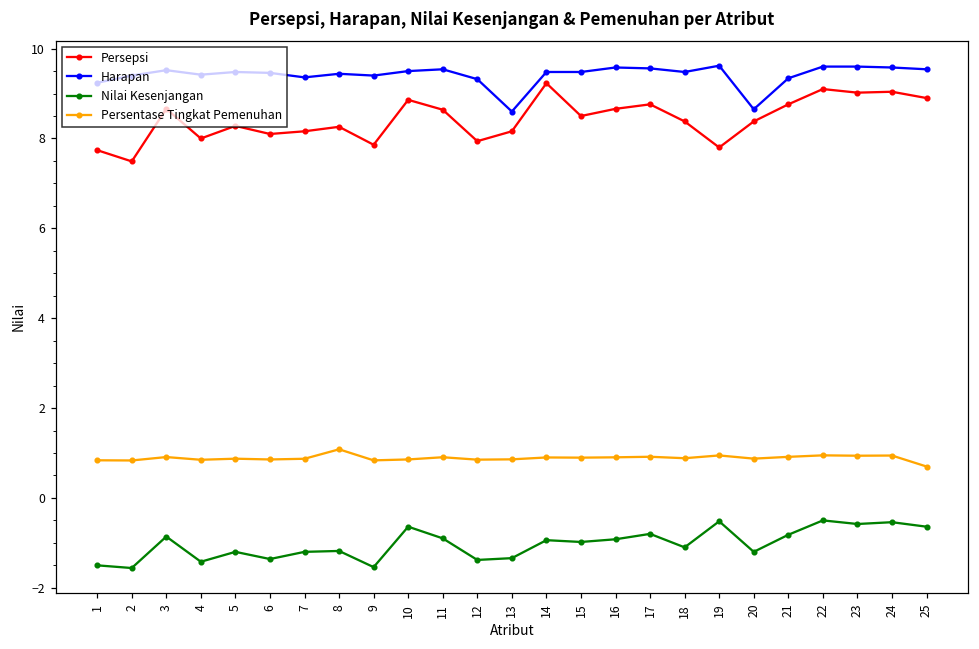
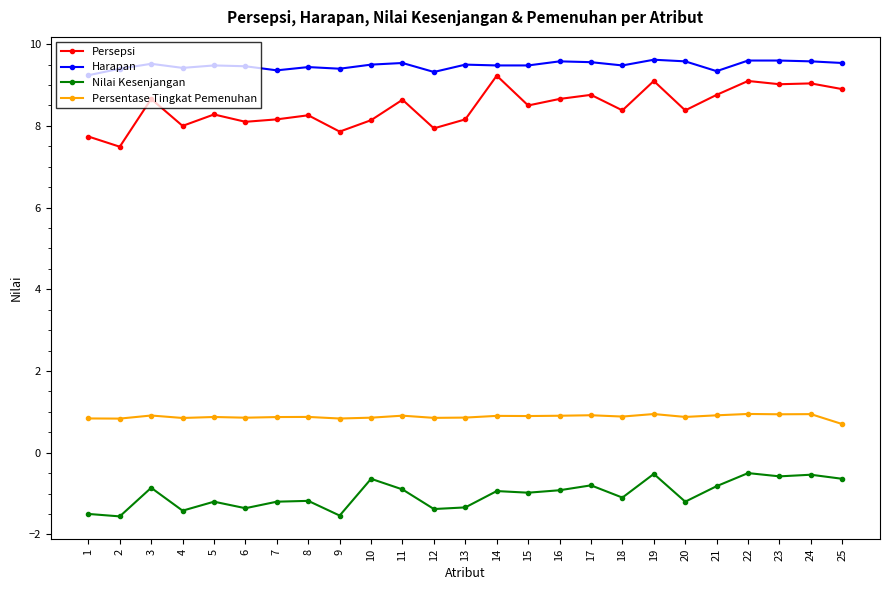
Persentase Tingkat Pemenuhan, 8: 1.1 -> 0.9
Persepsi, 10: 8.9 -> 8.1
Harapan, 13: 8.6 -> 9.5
Persepsi, 19: 7.8 -> 9.1
Harapan, 20: 8.7 -> 9.6
